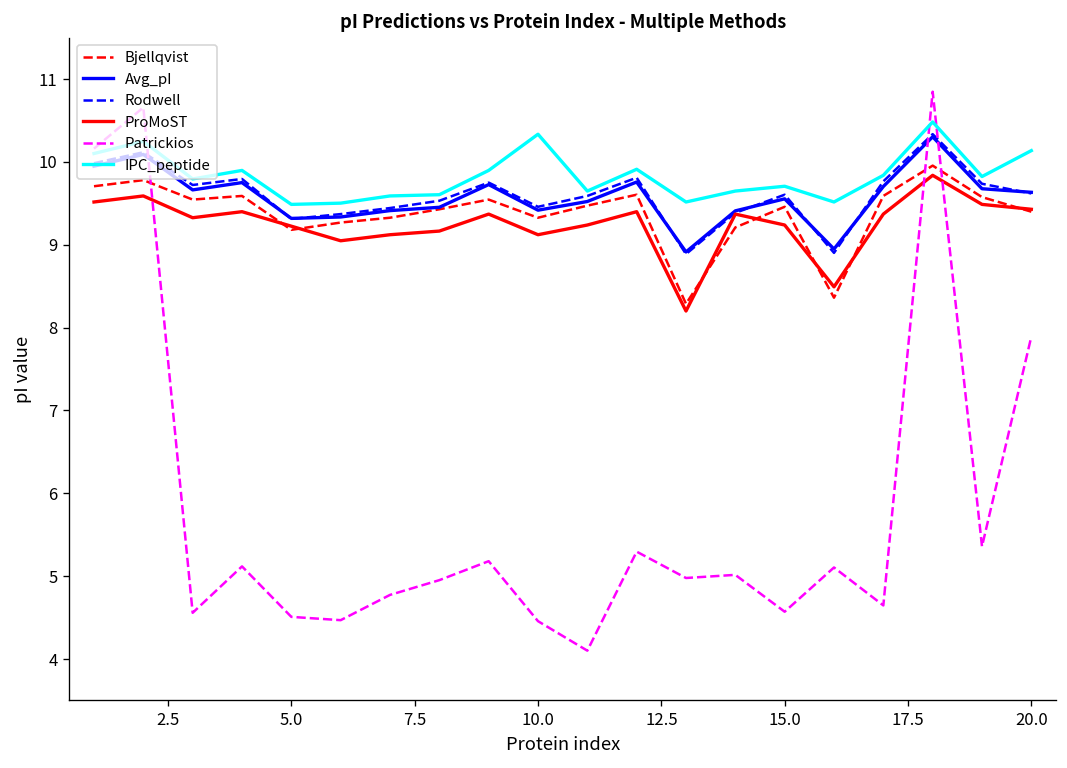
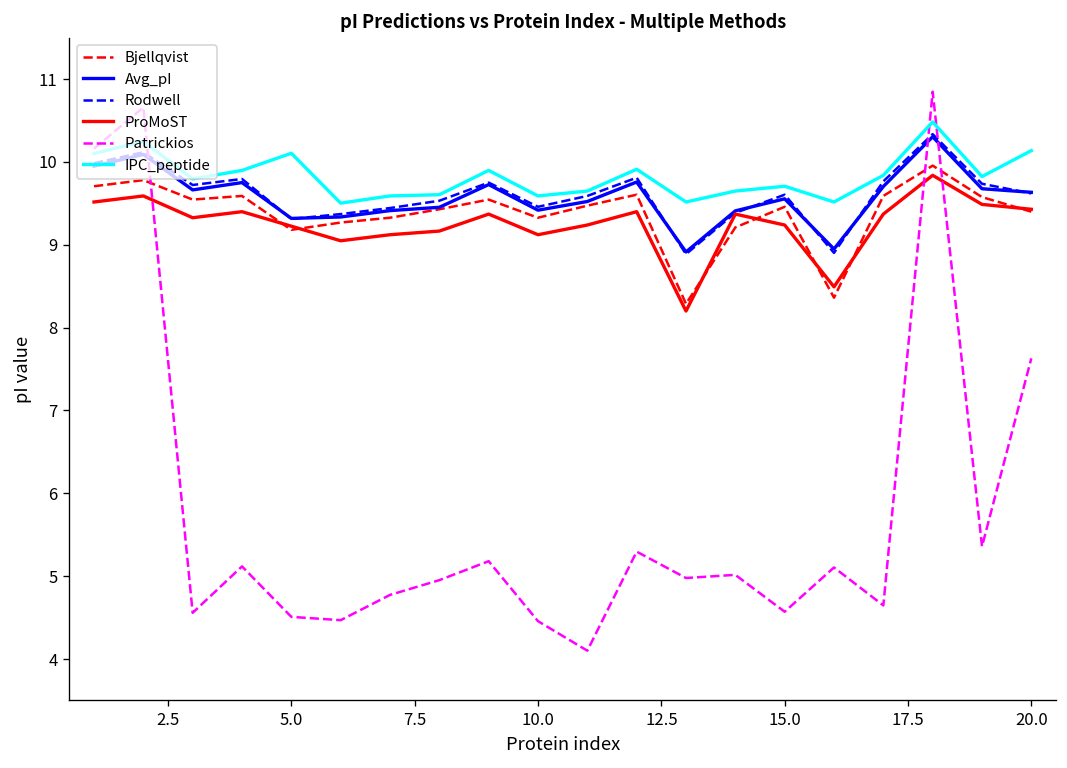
IPC_peptide, 5.0: 9.5 -> 10.1
IPC_peptide, 10.0: 10.3 -> 9.6
Patrickios, 20.0: 7.9 -> 7.6
